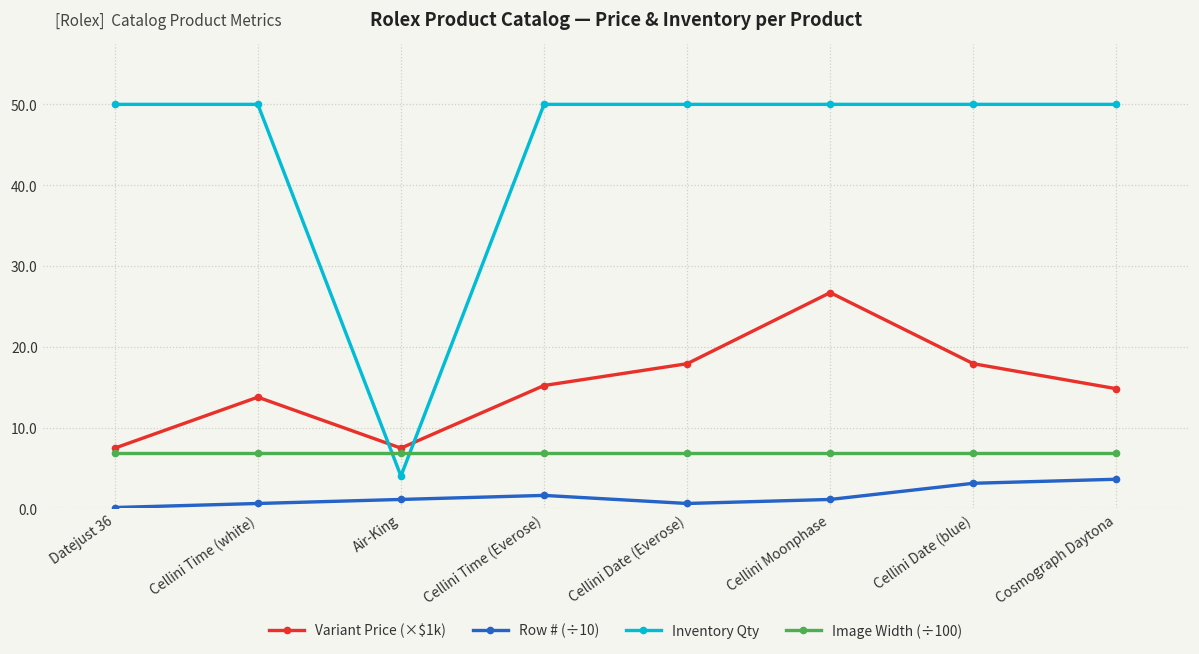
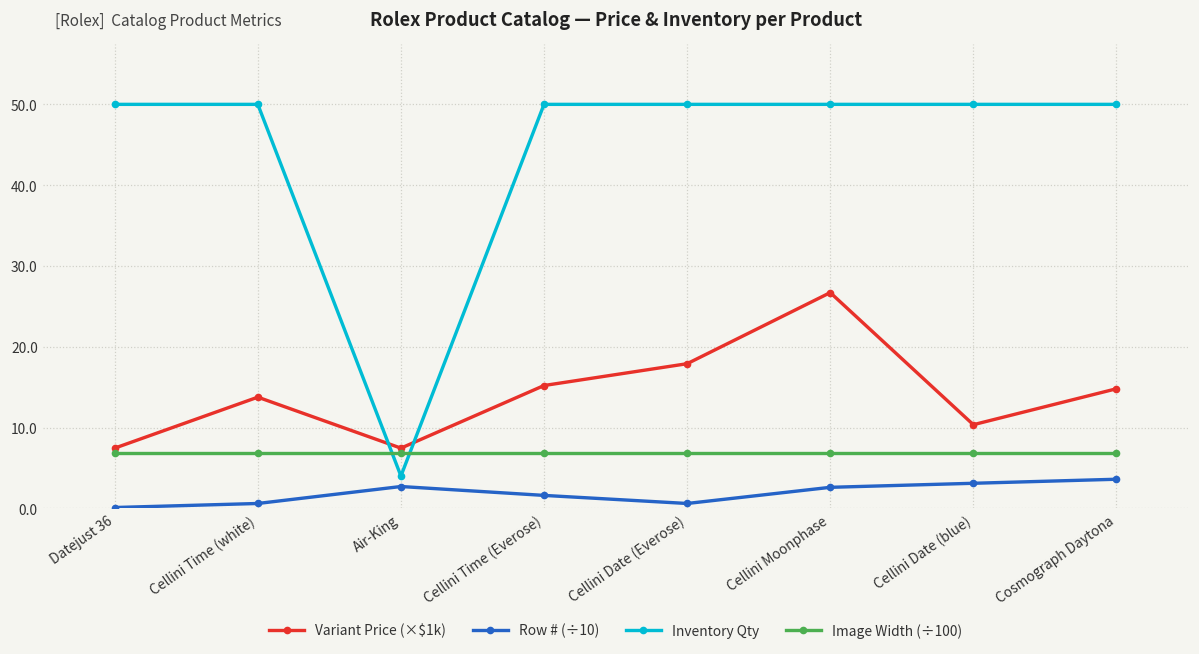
Row # (÷10), Air-King: 1 -> 3
Row # (÷10), Cellini Moonphase: 1 -> 3
Variant Price (×$1k), Cellini Date (blue): 18 -> 10
